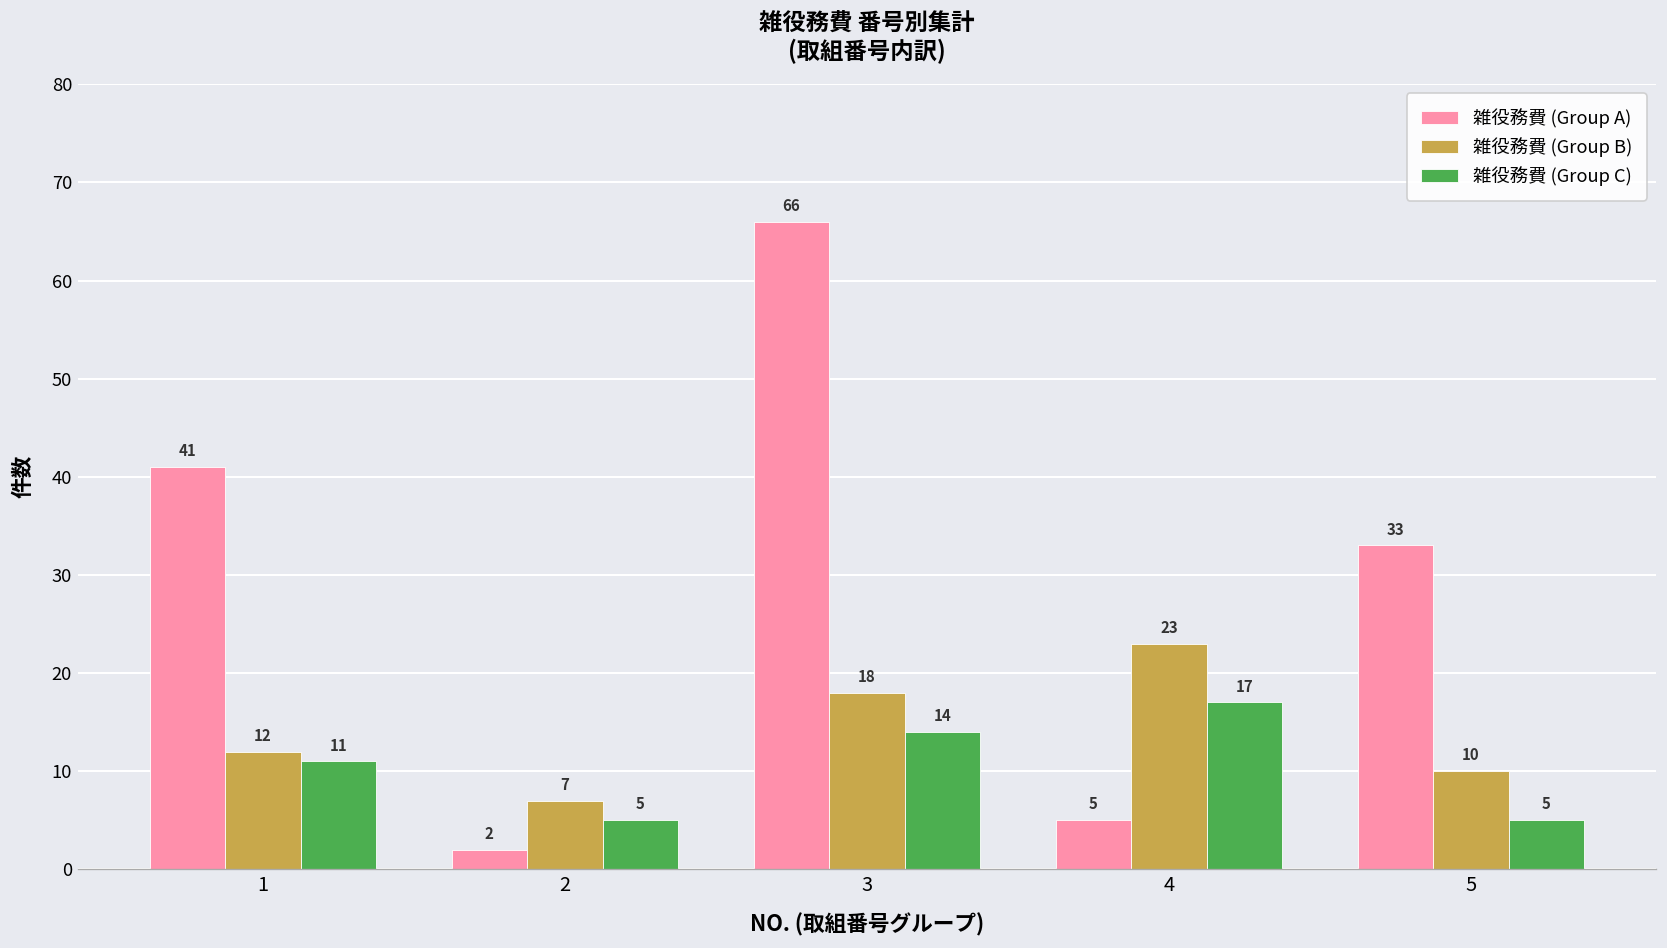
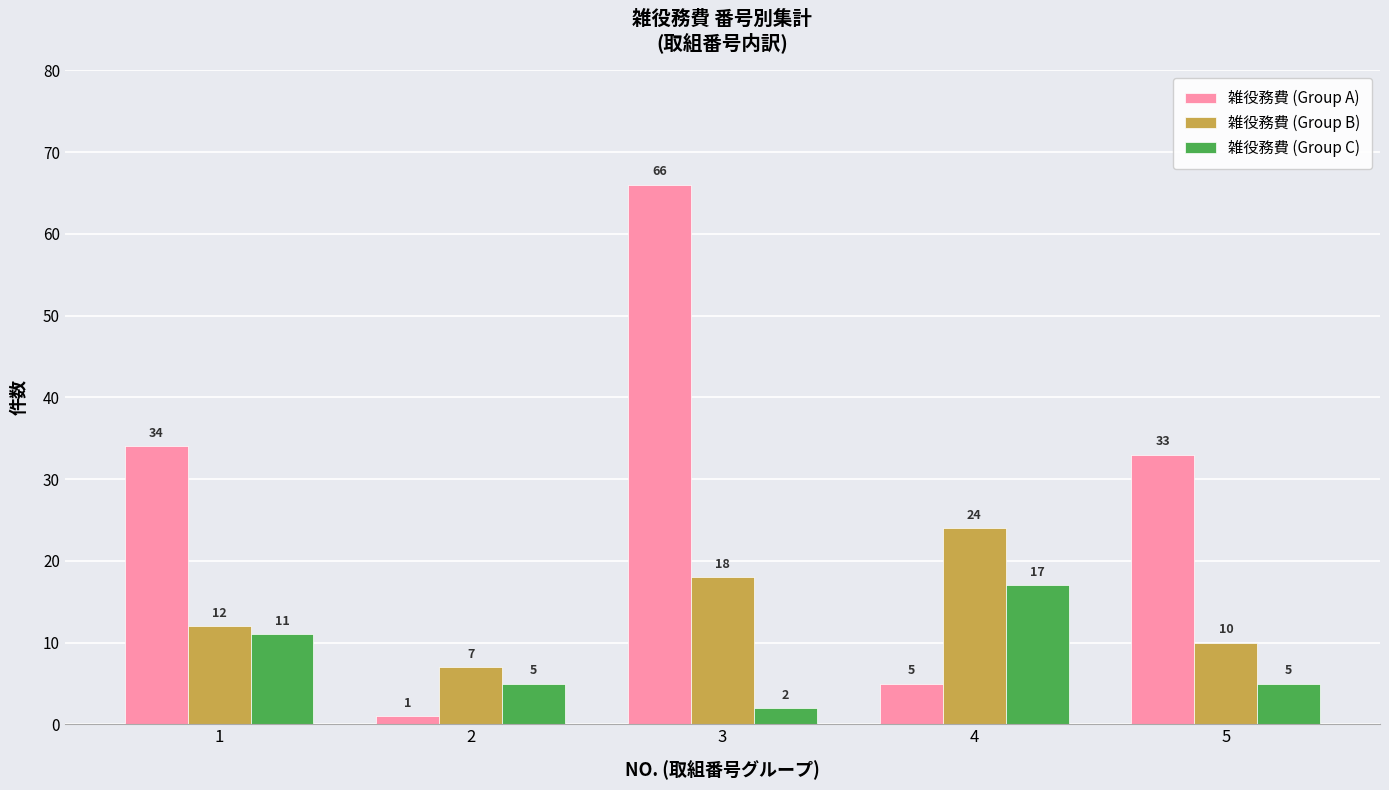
雑役務費 (Group A), 1: 41 -> 34
雑役務費 (Group A), 2: 2 -> 1
雑役務費 (Group C), 3: 14 -> 2
雑役務費 (Group B), 4: 23 -> 24
